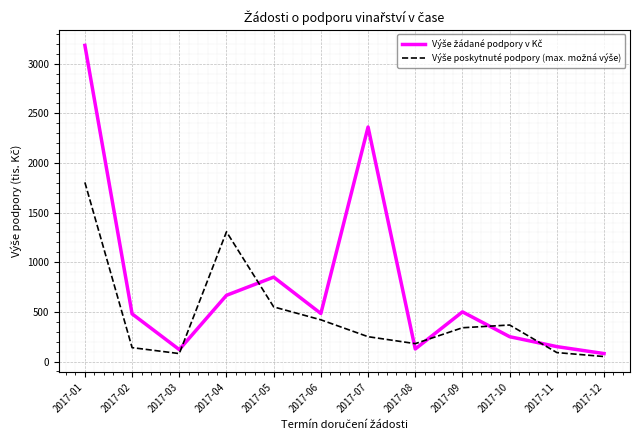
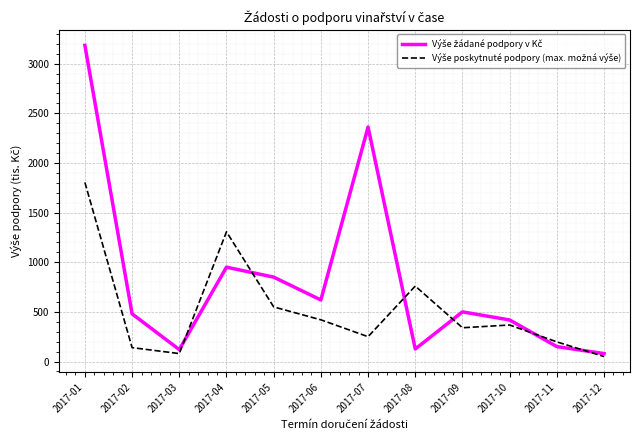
Výše žádané podpory v Kč, 2017-04: 700 -> 1000
Výše žádané podpory v Kč, 2017-06: 500 -> 600
Výše poskytnuté podpory (max. možná výše), 2017-08: 200 -> 800
Výše žádané podpory v Kč, 2017-10: 300 -> 400
Výše poskytnuté podpory (max. možná výše), 2017-11: 100 -> 200
